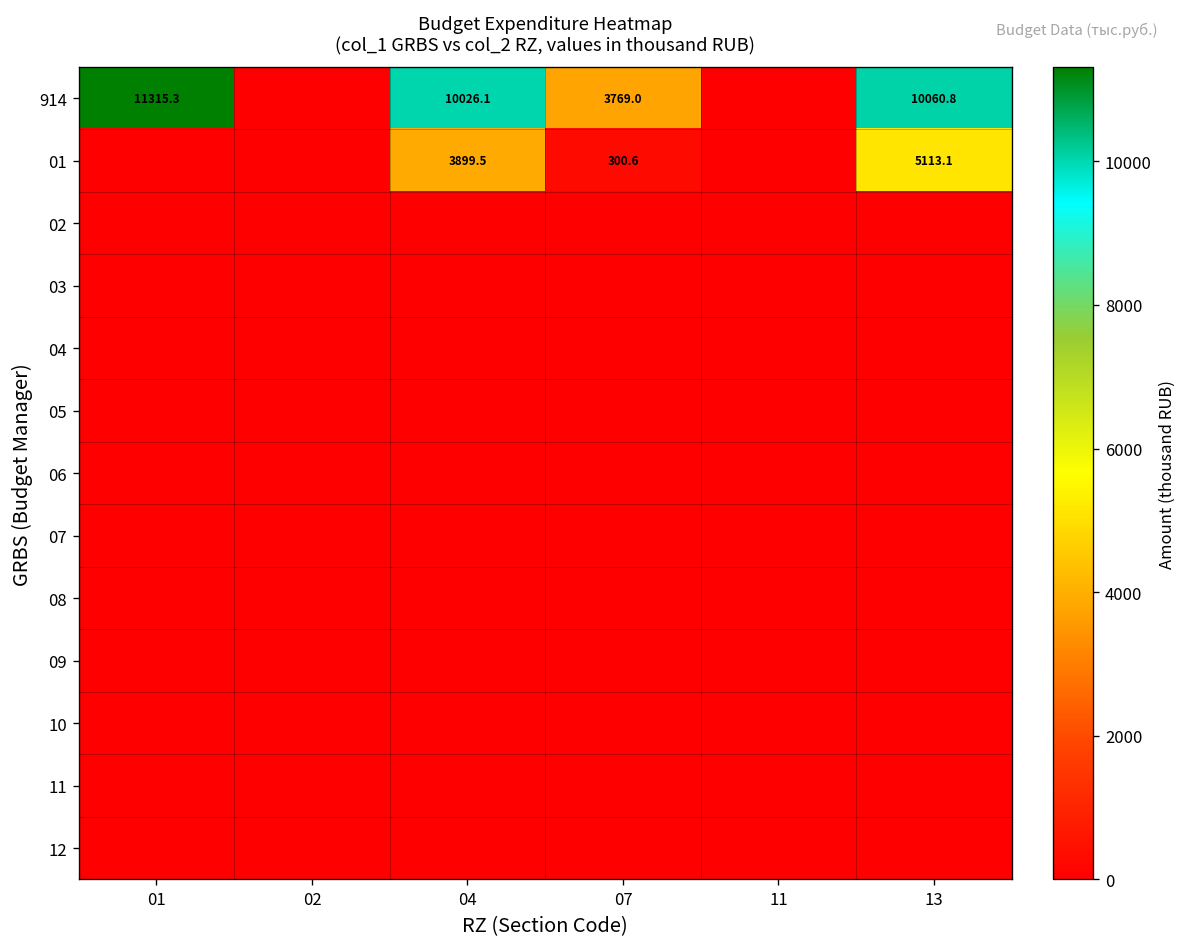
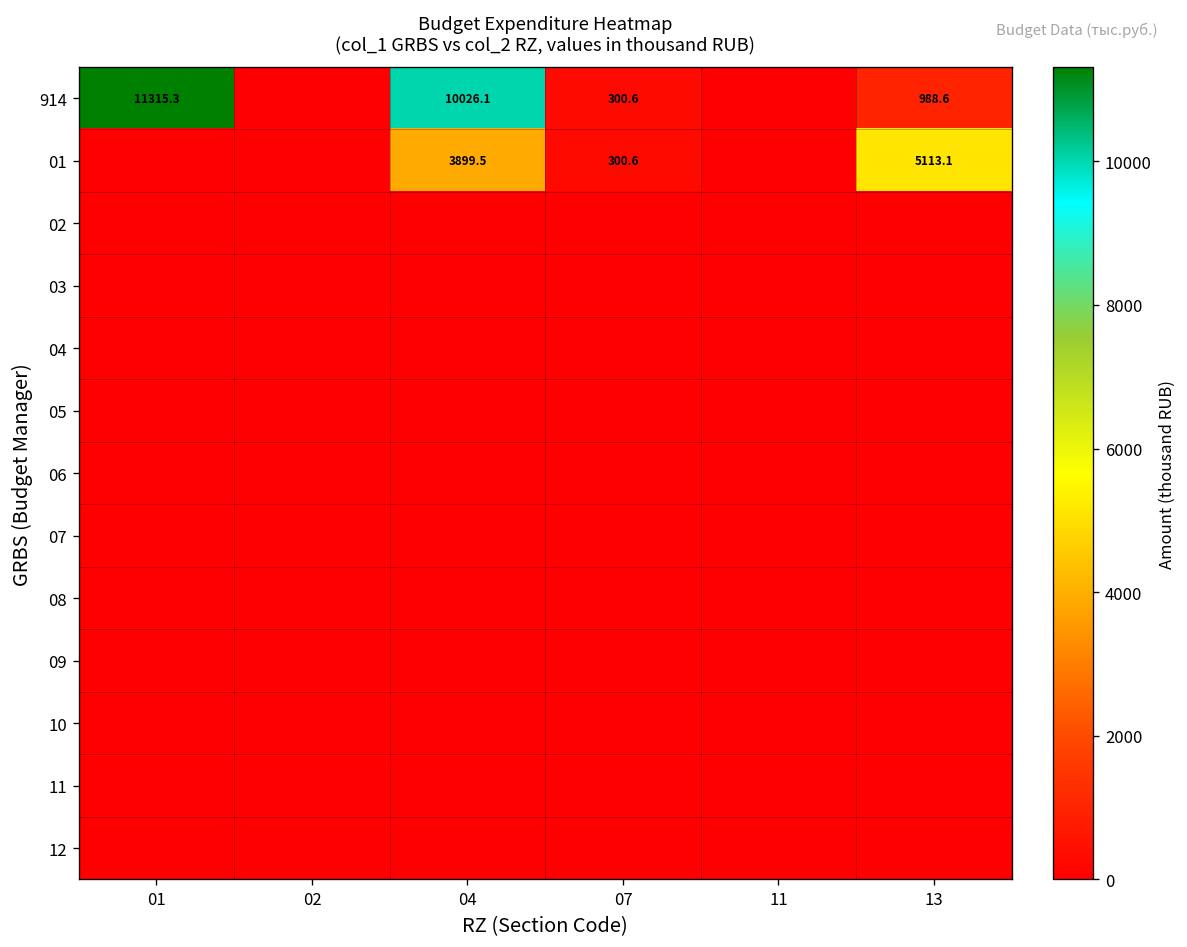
914, 07: 3769.0 -> 300.6
914, 13: 10060.8 -> 988.6
